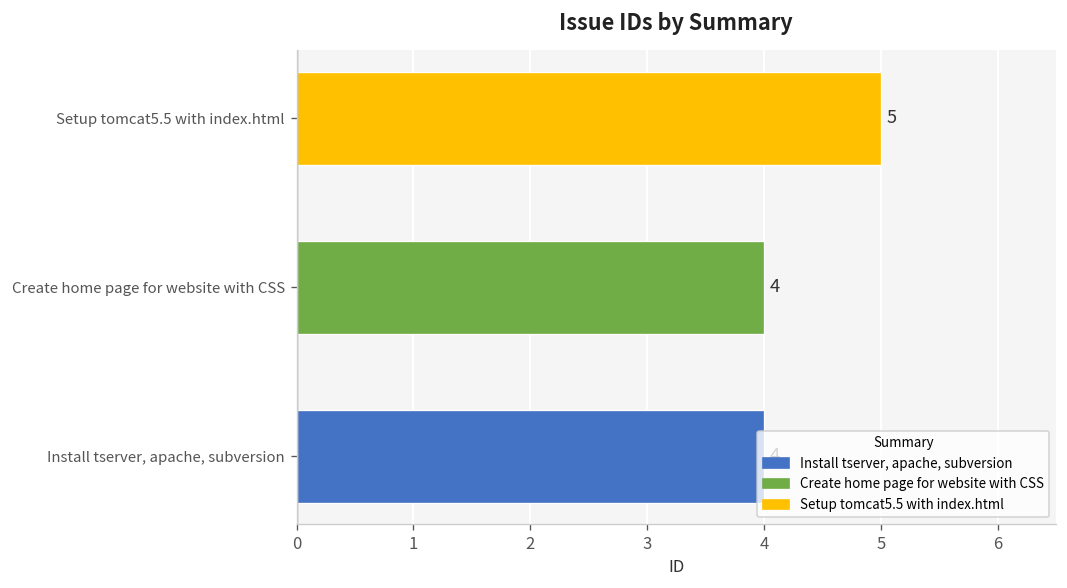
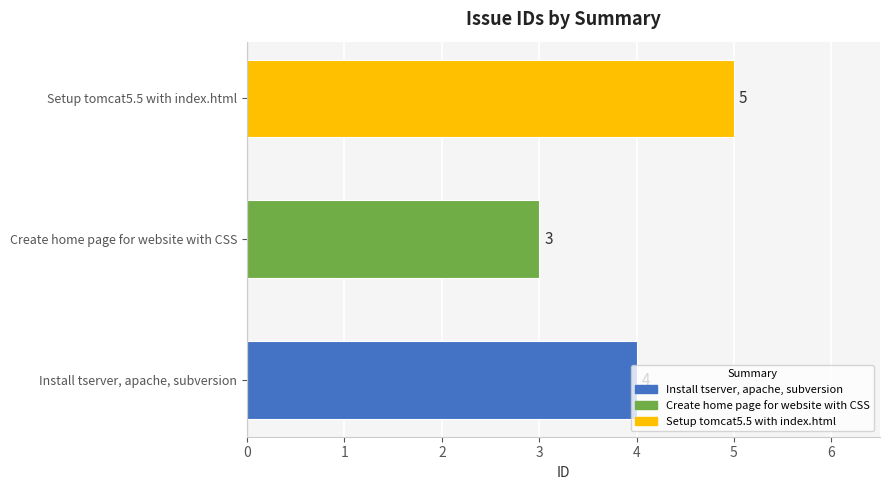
Create home page for website with CSS: 4 -> 3
